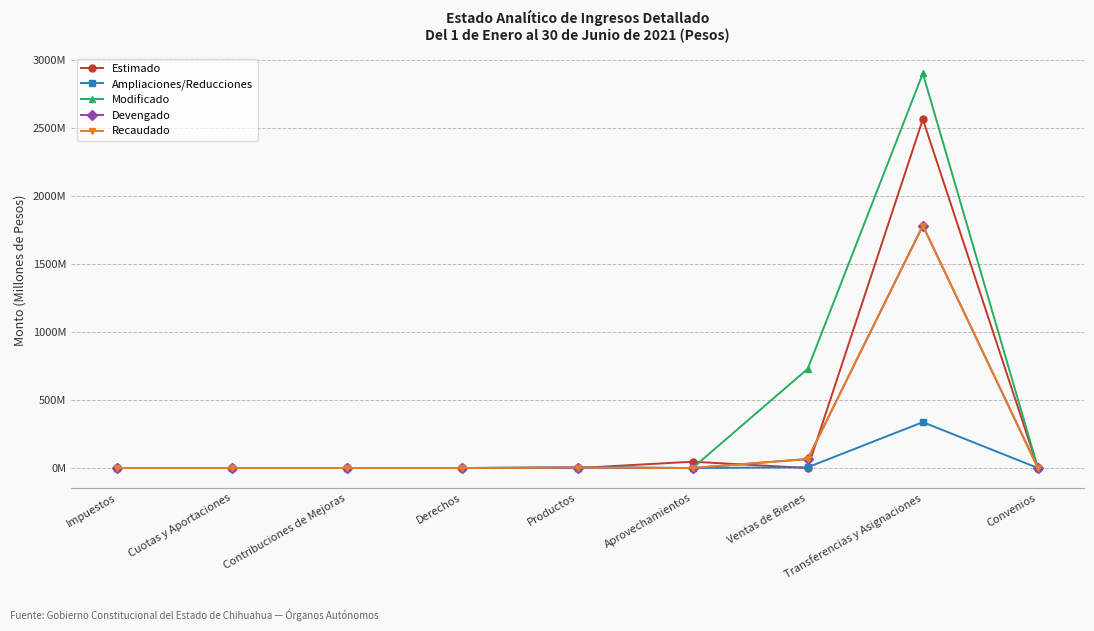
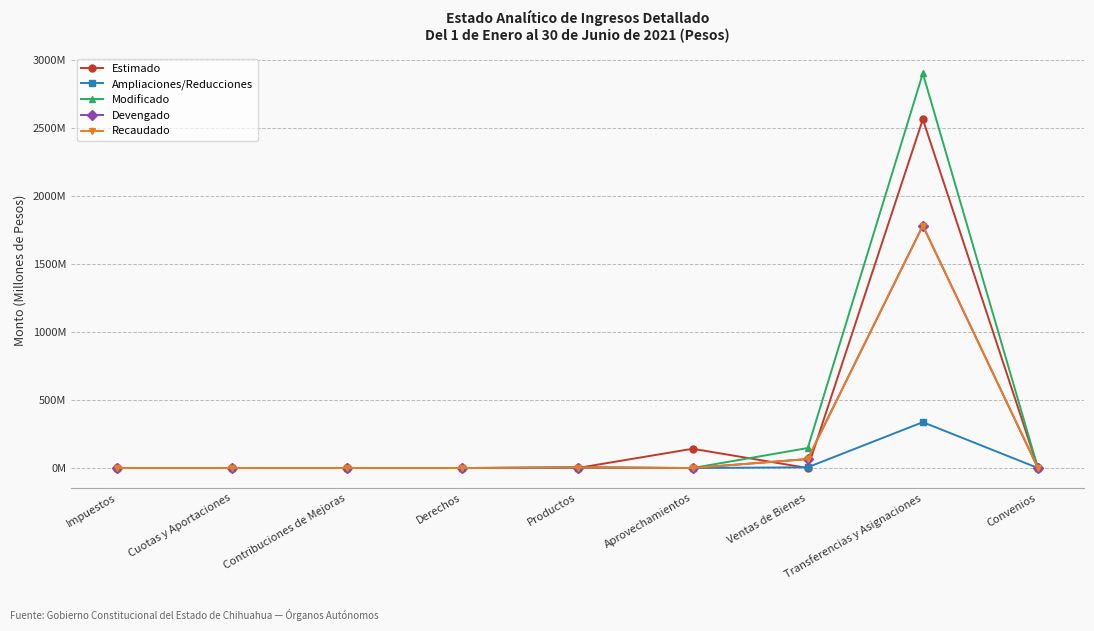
Estimado, Aprovechamientos: 50000000 -> 140000000
Modificado, Ventas de Bienes: 730000000 -> 150000000
